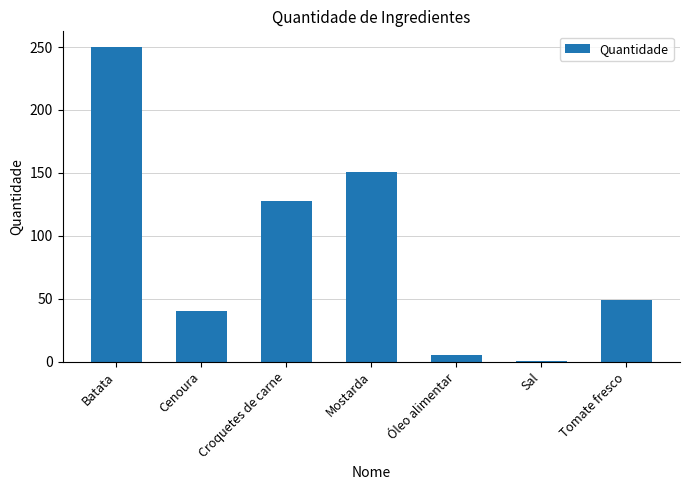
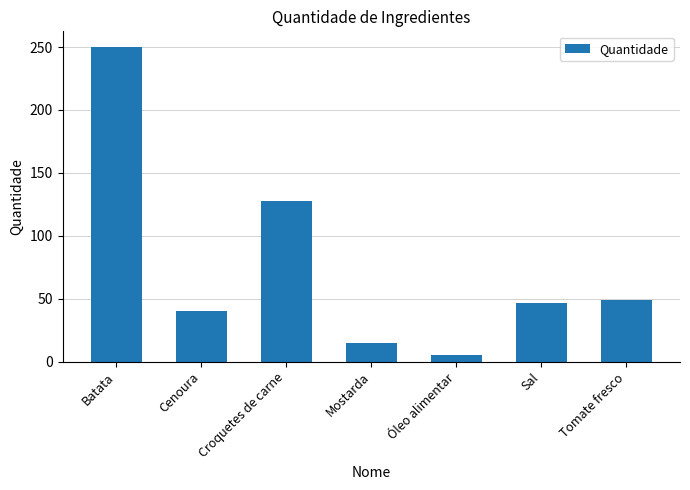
Mostarda: 151 -> 15
Sal: 0 -> 47
